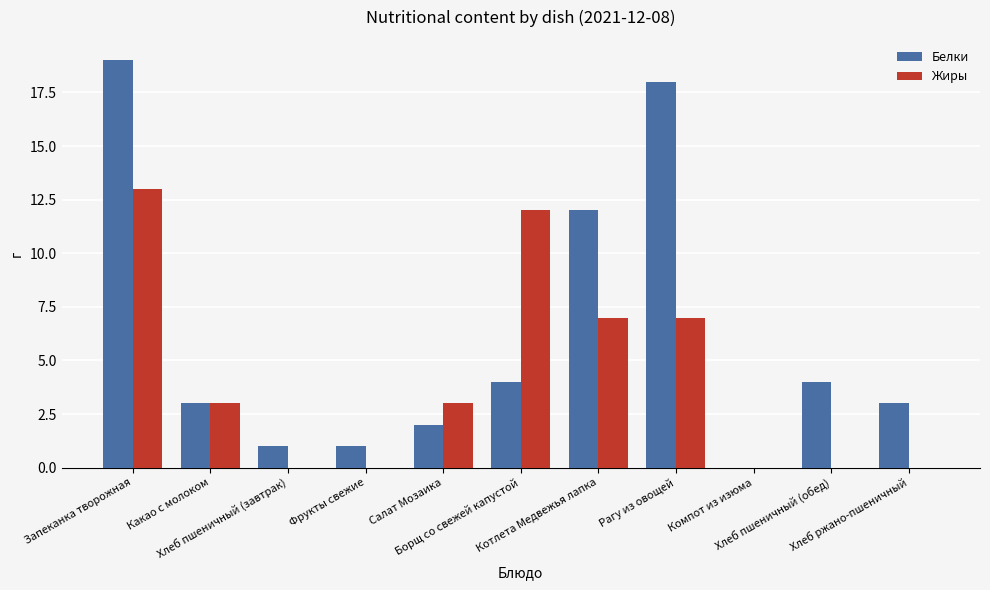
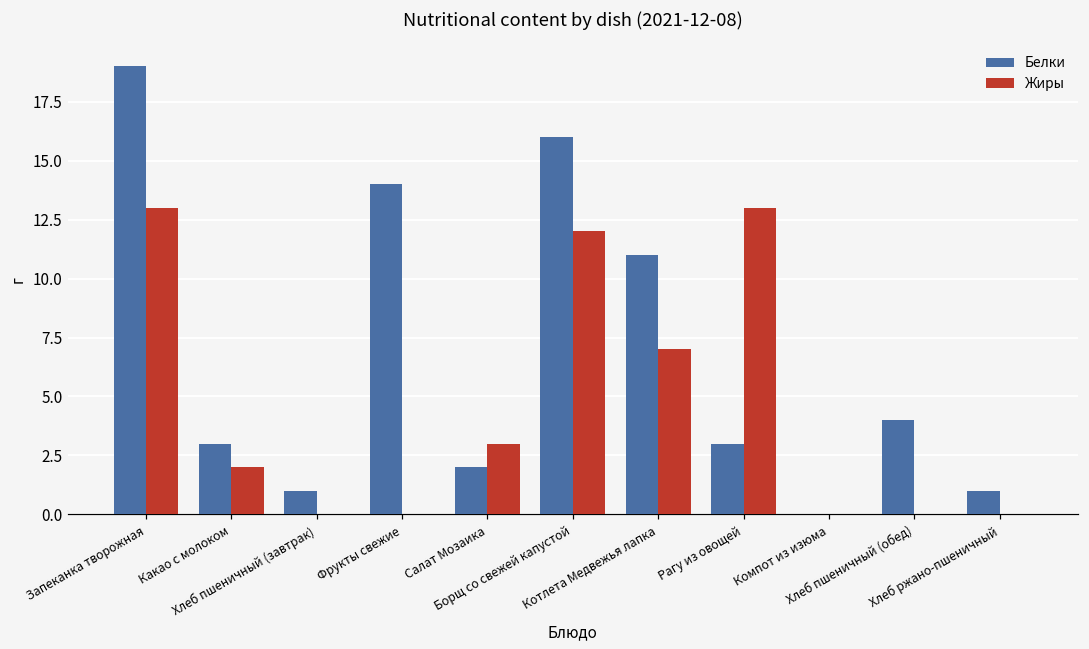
Жиры, Какао с молоком: 3 -> 2
Белки, Фрукты свежие: 1 -> 14
Белки, Борщ со свежей капустой: 4 -> 16
Белки, Котлета Медвежья лапка: 12 -> 11
Белки, Рагу из овощей: 18 -> 3
Жиры, Рагу из овощей: 7 -> 13
Белки, Хлеб ржано-пшеничный: 3 -> 1
